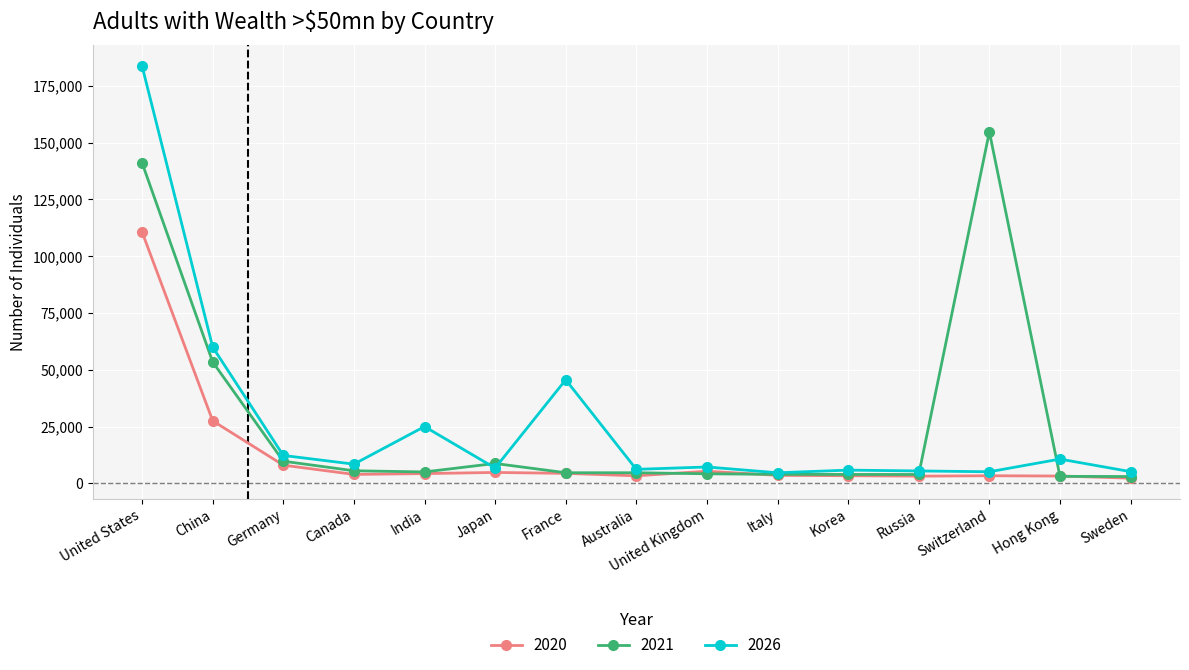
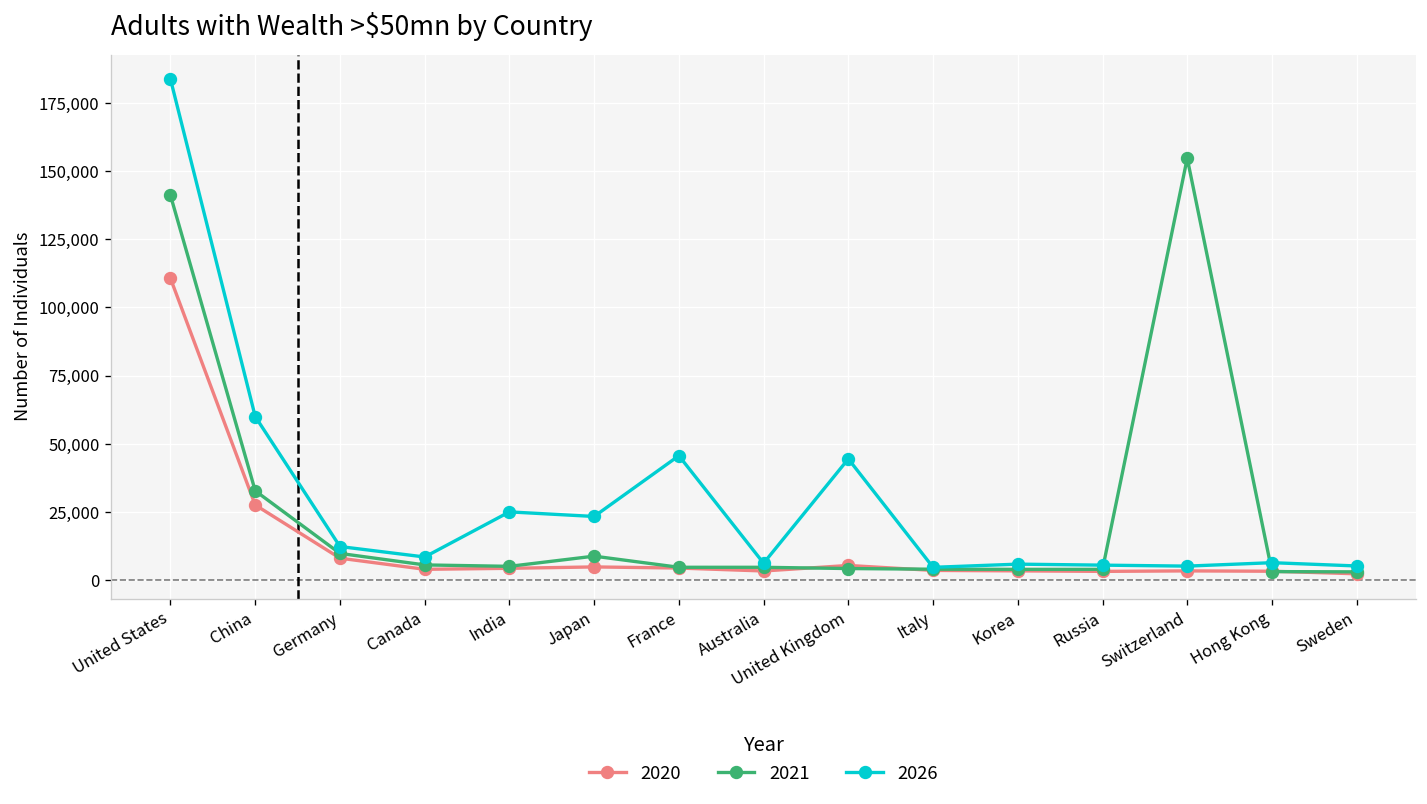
2021, China: 53,000 -> 33,000
2026, Japan: 7,000 -> 23,000
2026, United Kingdom: 7,000 -> 44,000
2026, Hong Kong: 11,000 -> 6,000
